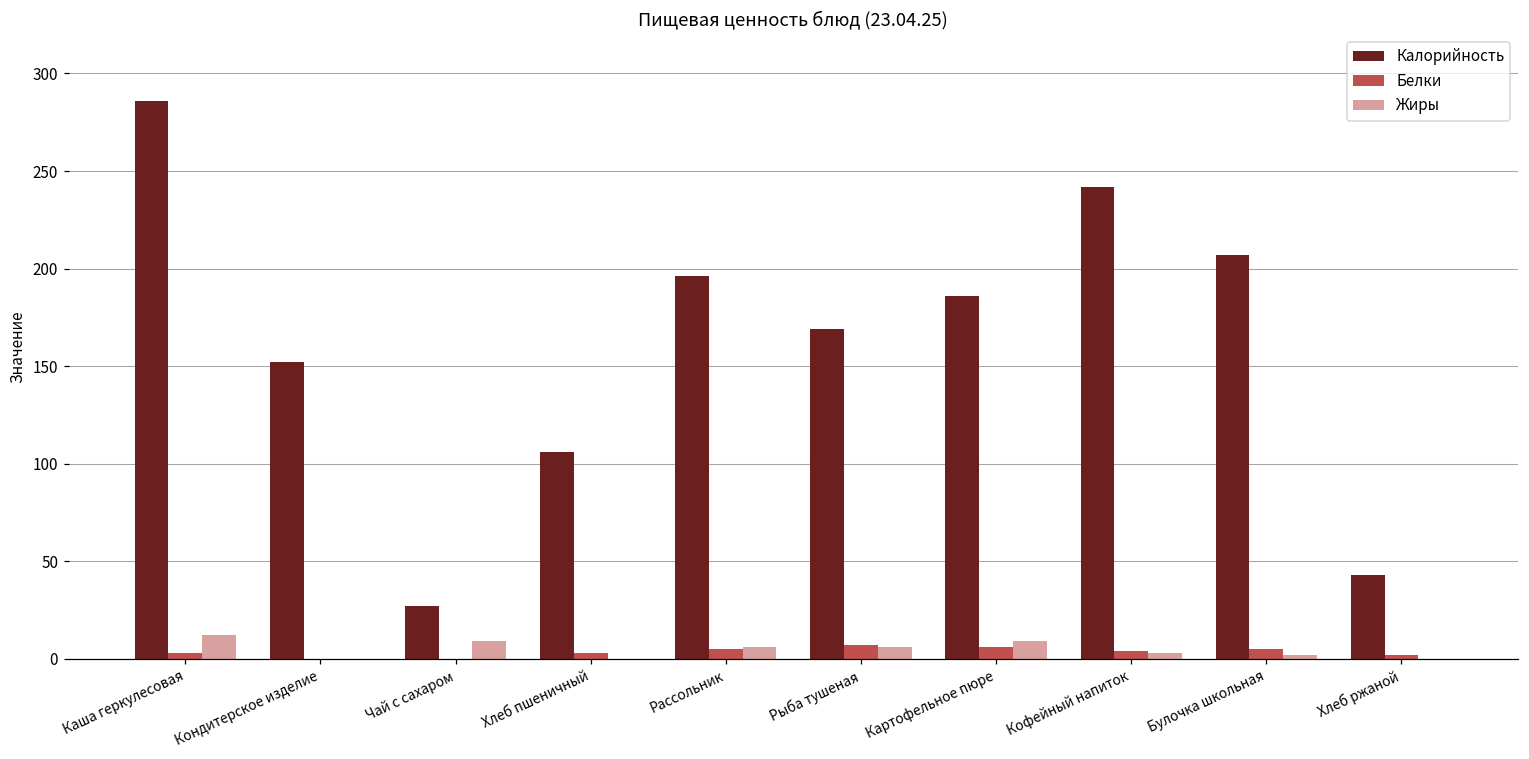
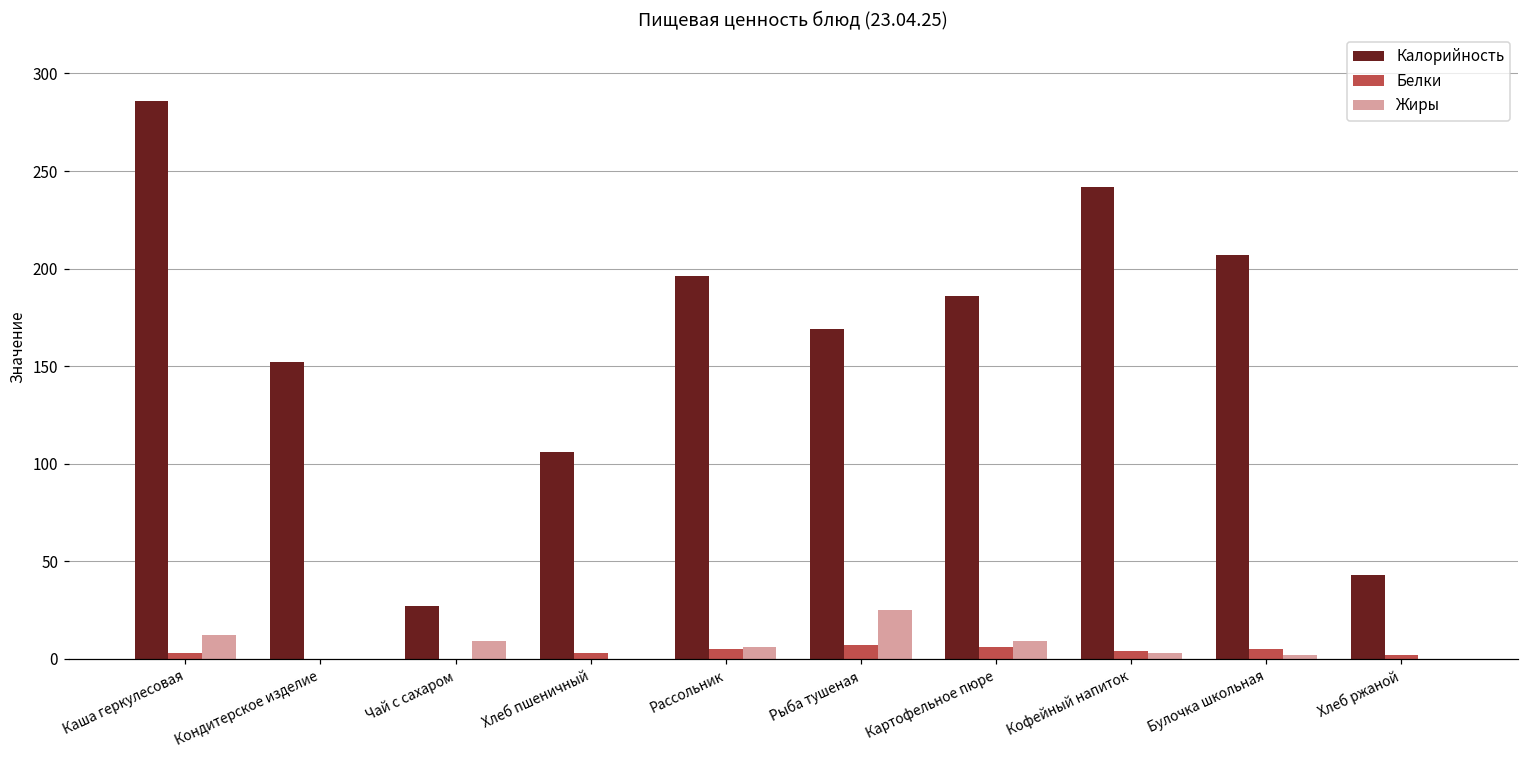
Жиры, Рыба тушеная: 6 -> 25
